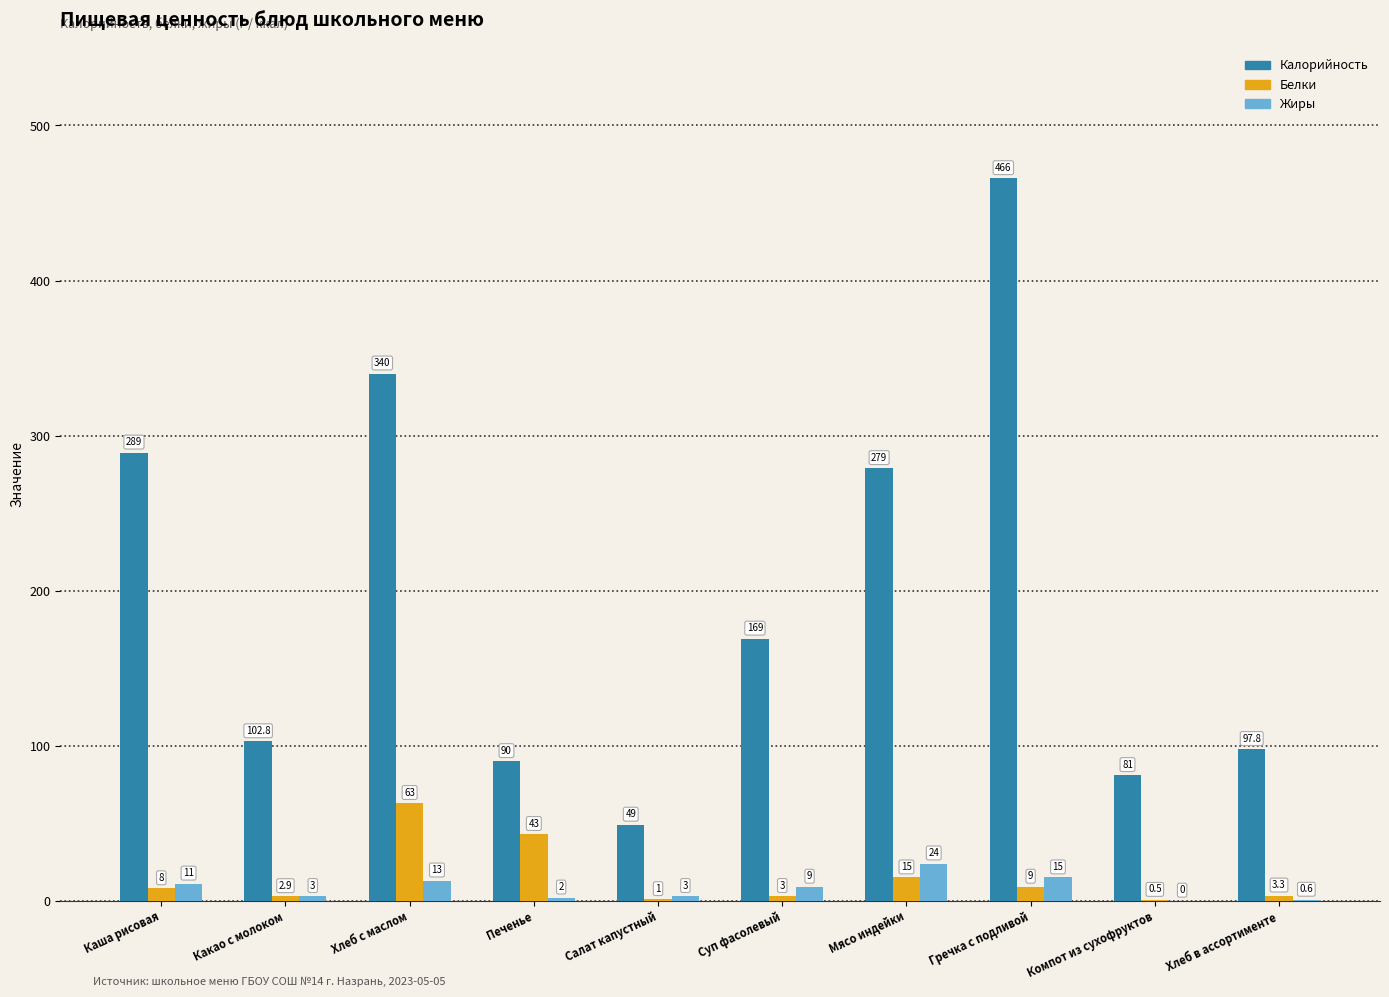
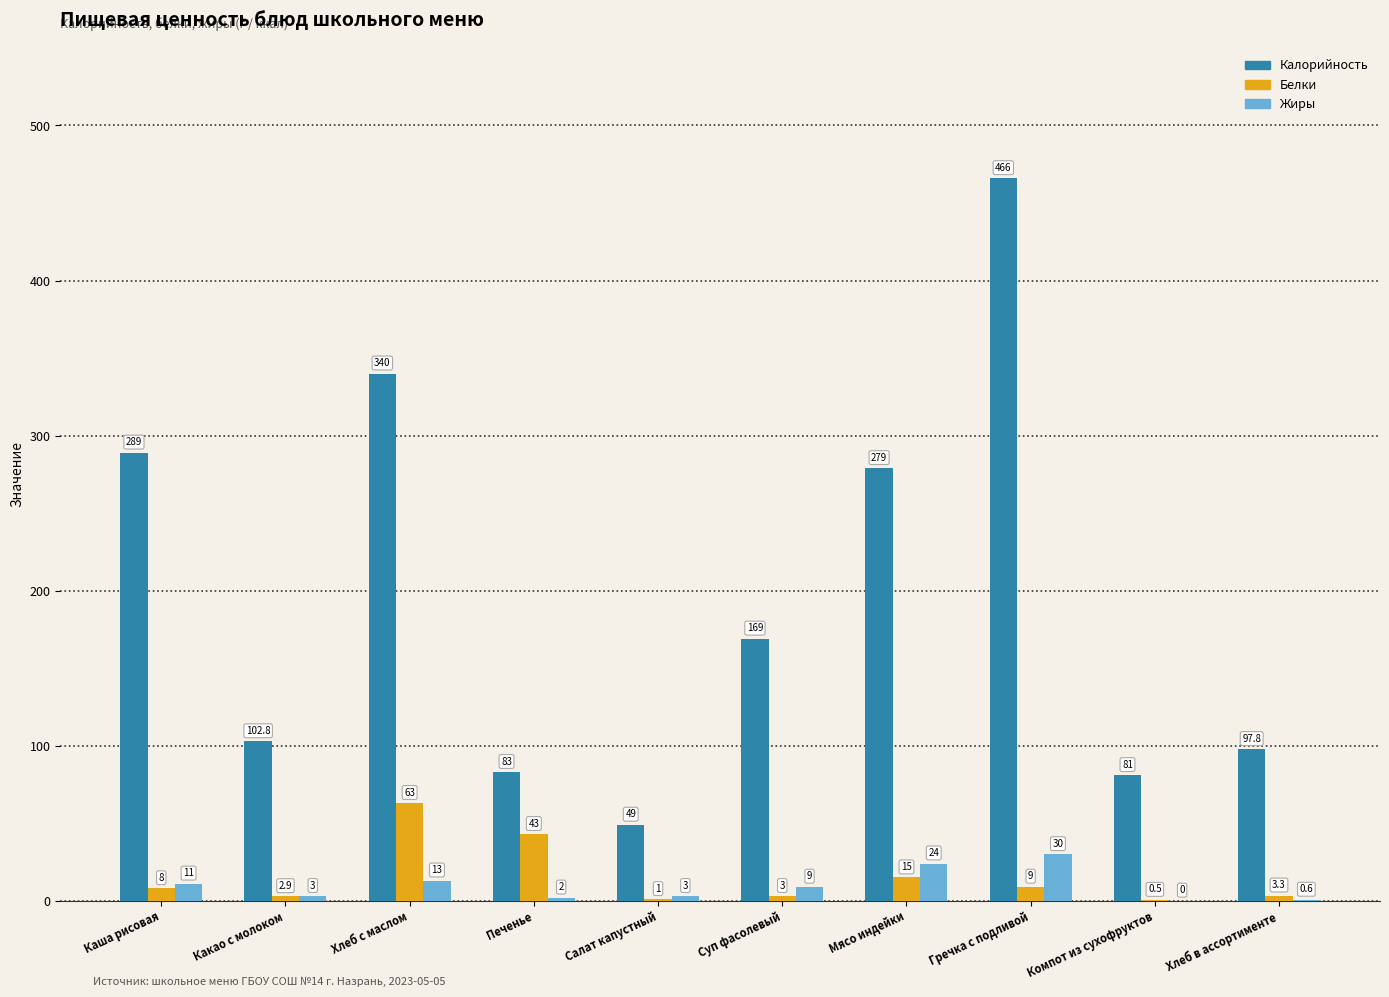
Калорийность, Печенье: 90 -> 83
Жиры, Гречка с подливой: 15 -> 30
